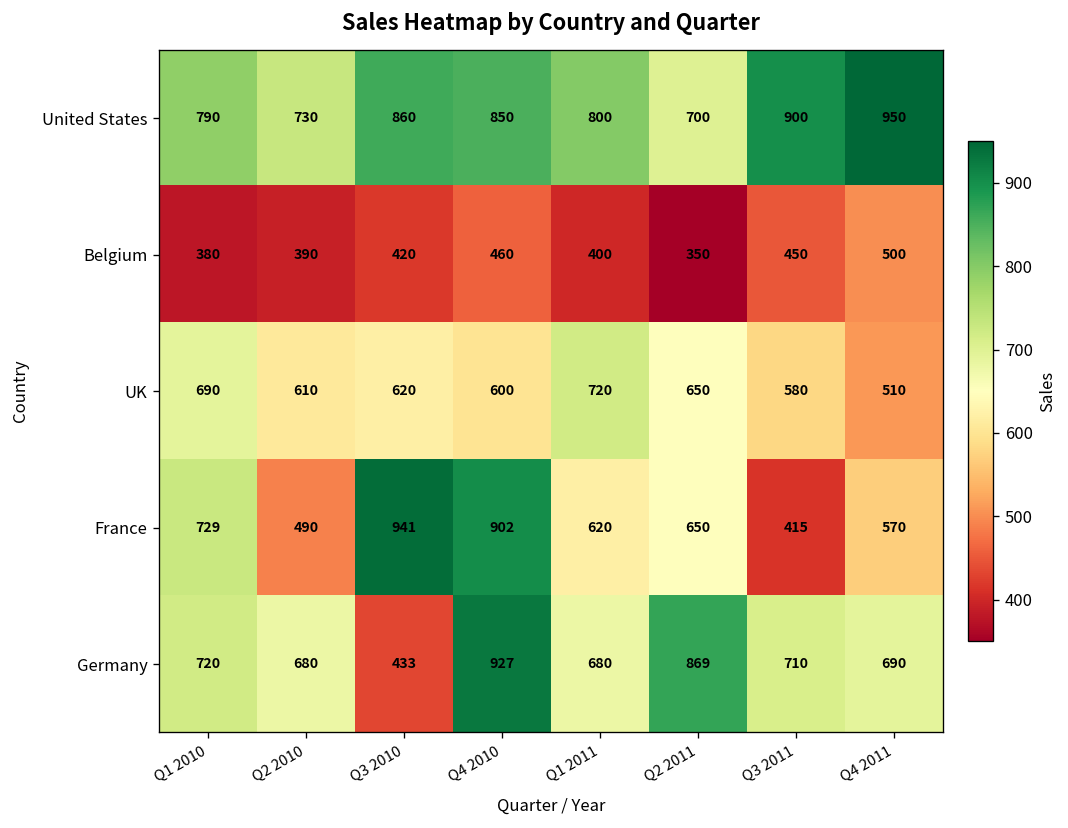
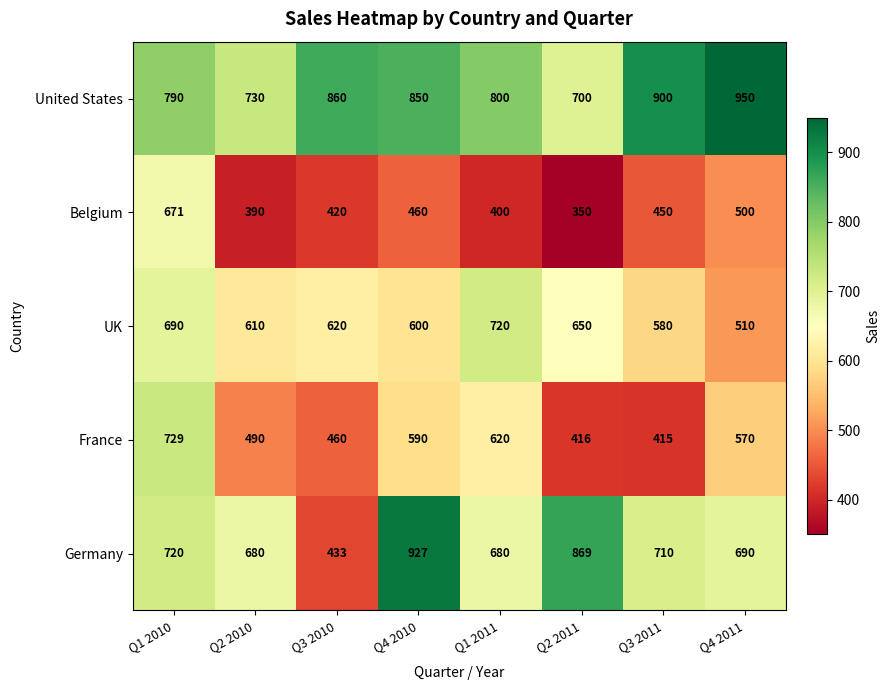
Belgium, Q1 2010: 380 -> 671
France, Q3 2010: 941 -> 460
France, Q4 2010: 902 -> 590
France, Q2 2011: 650 -> 416
